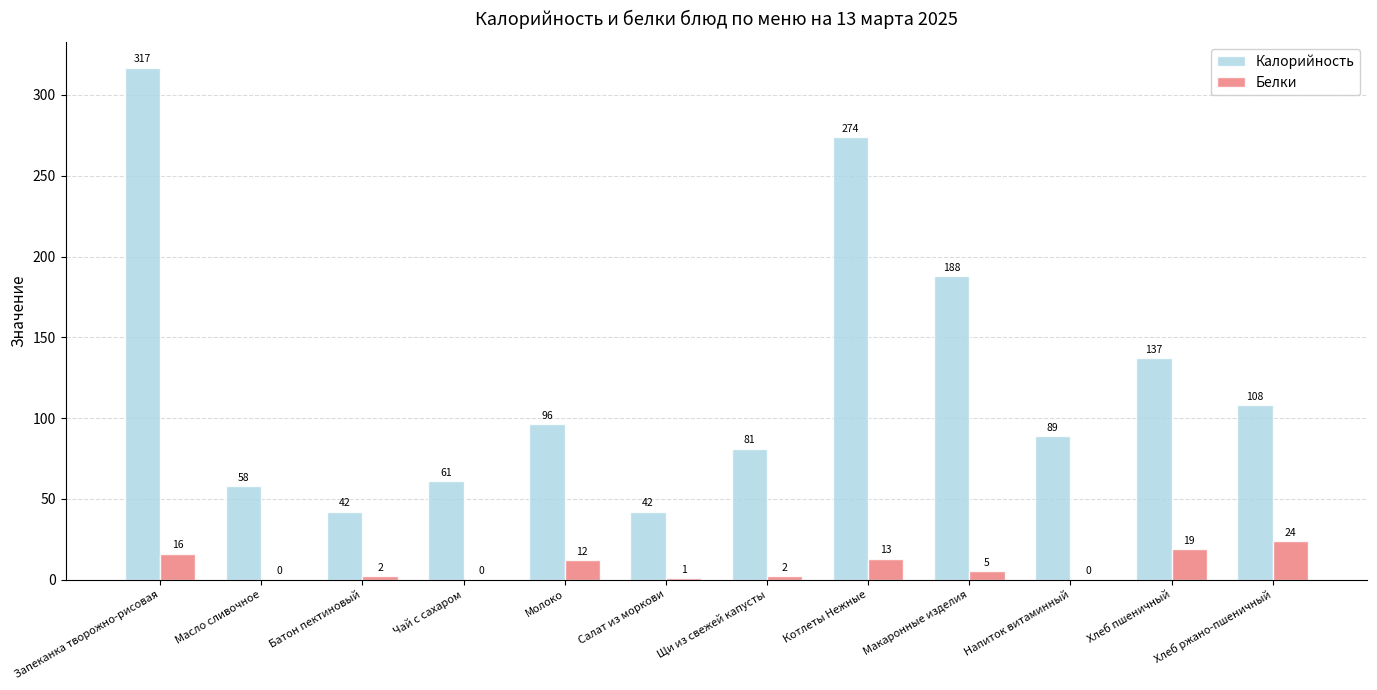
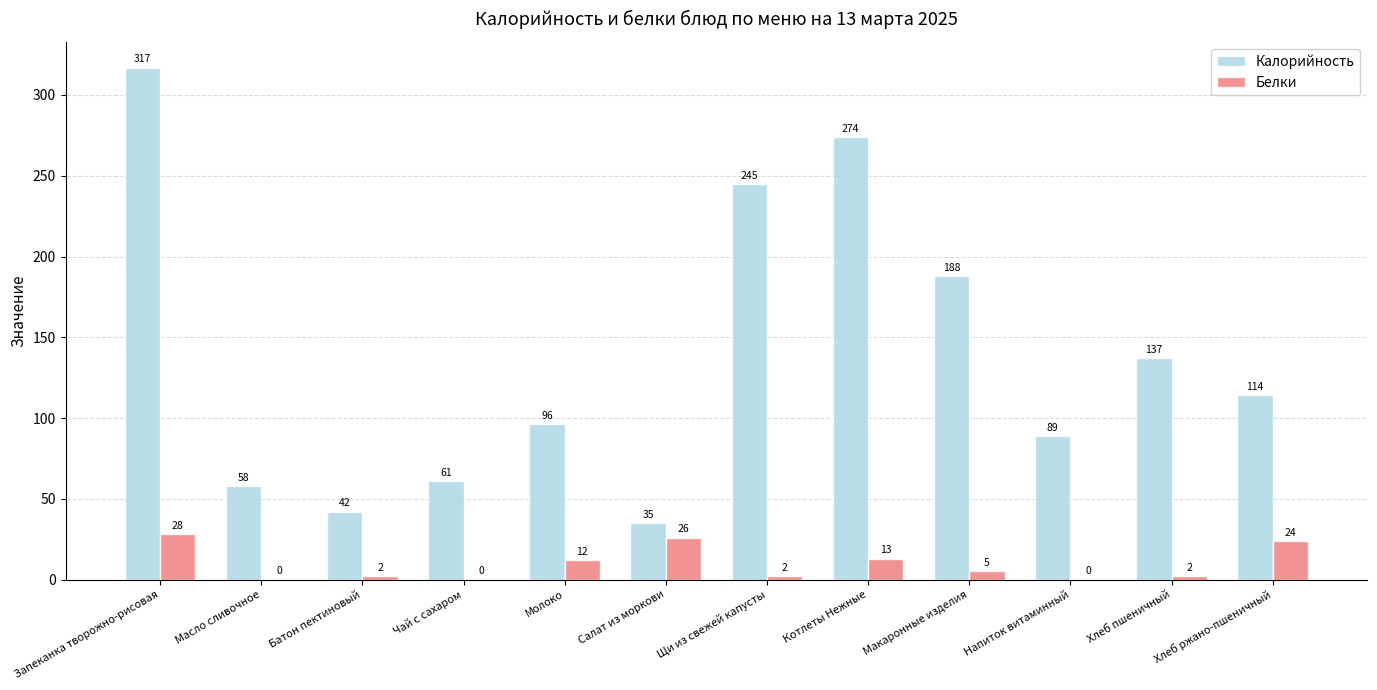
Белки, Запеканка творожно-рисовая: 16 -> 28
Калорийность, Салат из моркови: 42 -> 35
Белки, Салат из моркови: 1 -> 26
Калорийность, Щи из свежей капусты: 81 -> 245
Белки, Хлеб пшеничный: 19 -> 2
Калорийность, Хлеб ржано-пшеничный: 108 -> 114
